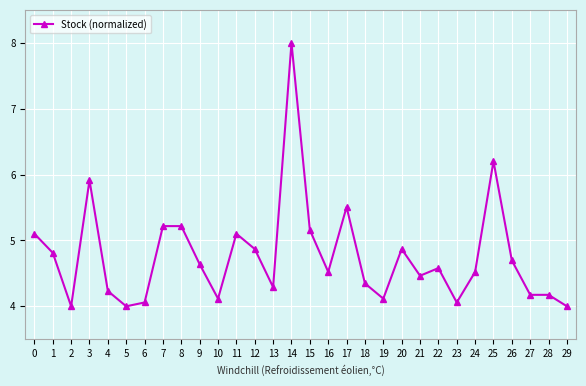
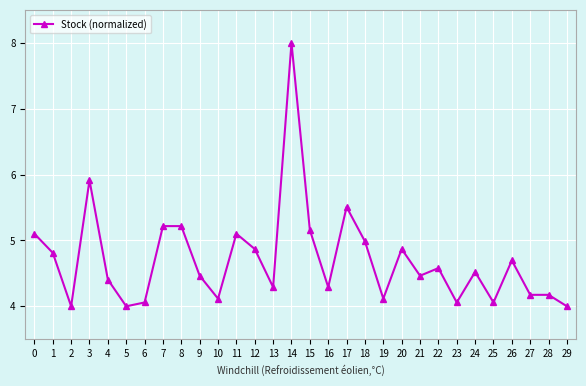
4: 4.2 -> 4.4
9: 4.6 -> 4.5
16: 4.5 -> 4.3
18: 4.3 -> 5.0
25: 6.2 -> 4.1
